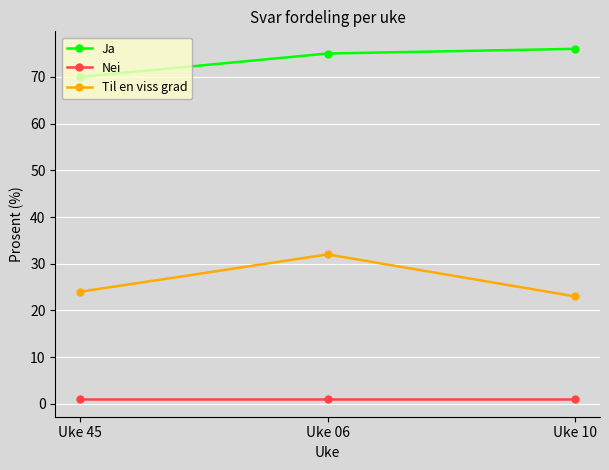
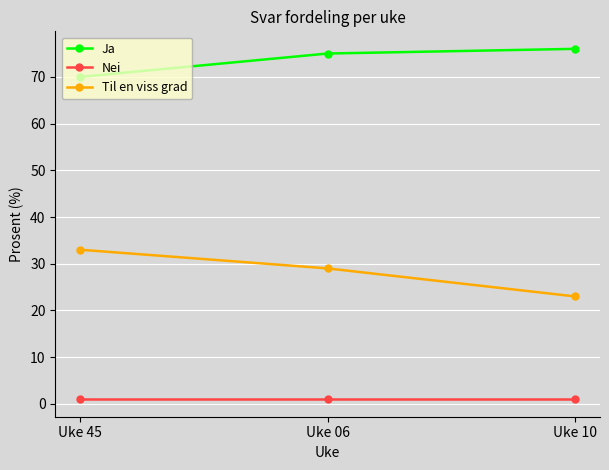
Til en viss grad, Uke 45: 24 -> 33
Til en viss grad, Uke 06: 32 -> 29
